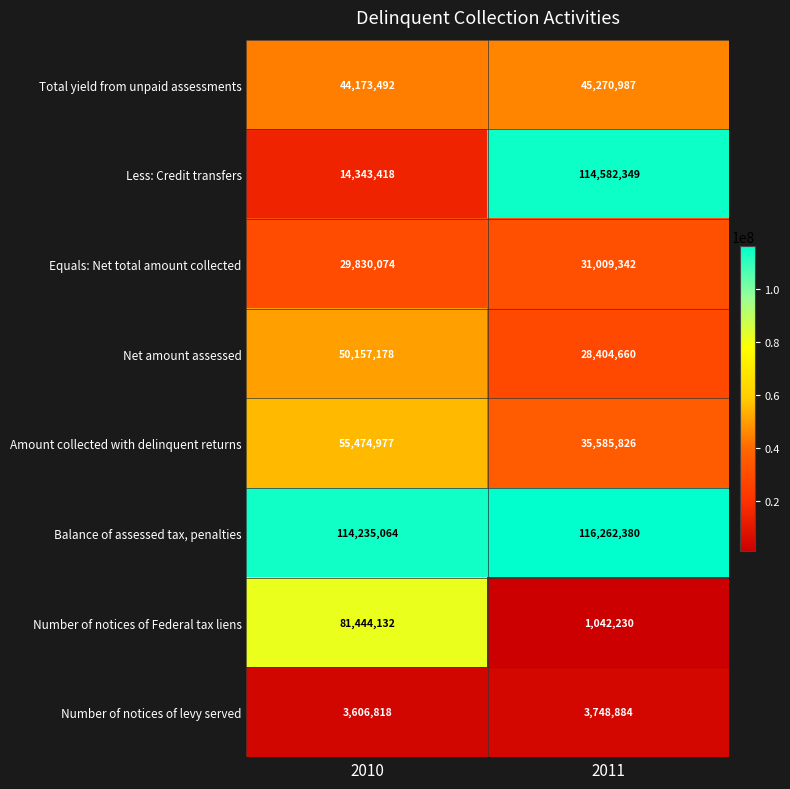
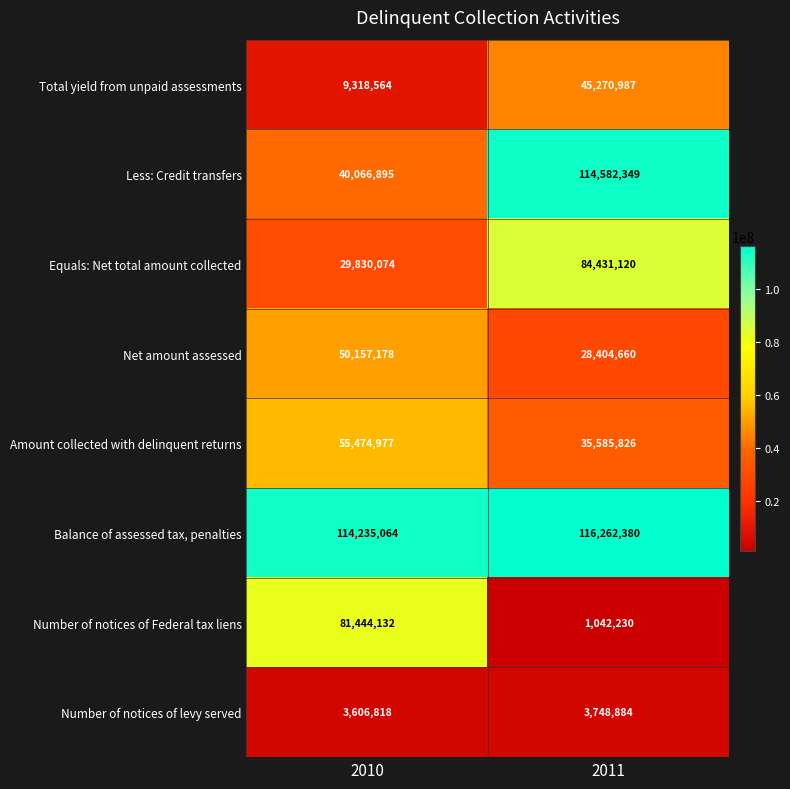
Total yield from unpaid assessments, 2010: 44,173,492 -> 9,318,564
Less: Credit transfers, 2010: 14,343,418 -> 40,066,895
Equals: Net total amount collected, 2011: 31,009,342 -> 84,431,120
